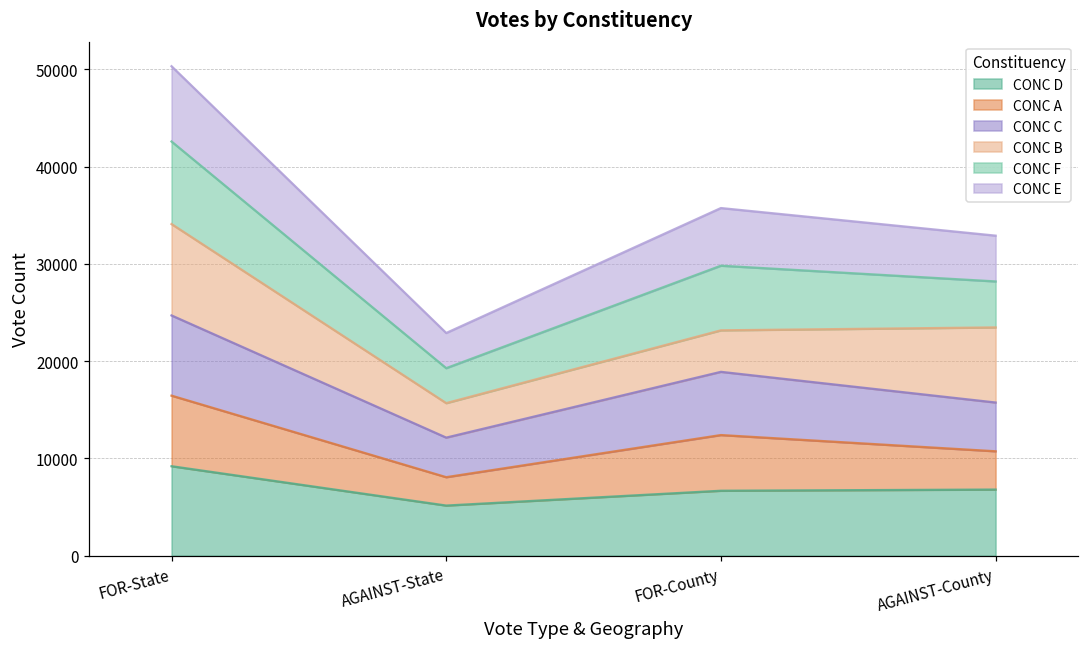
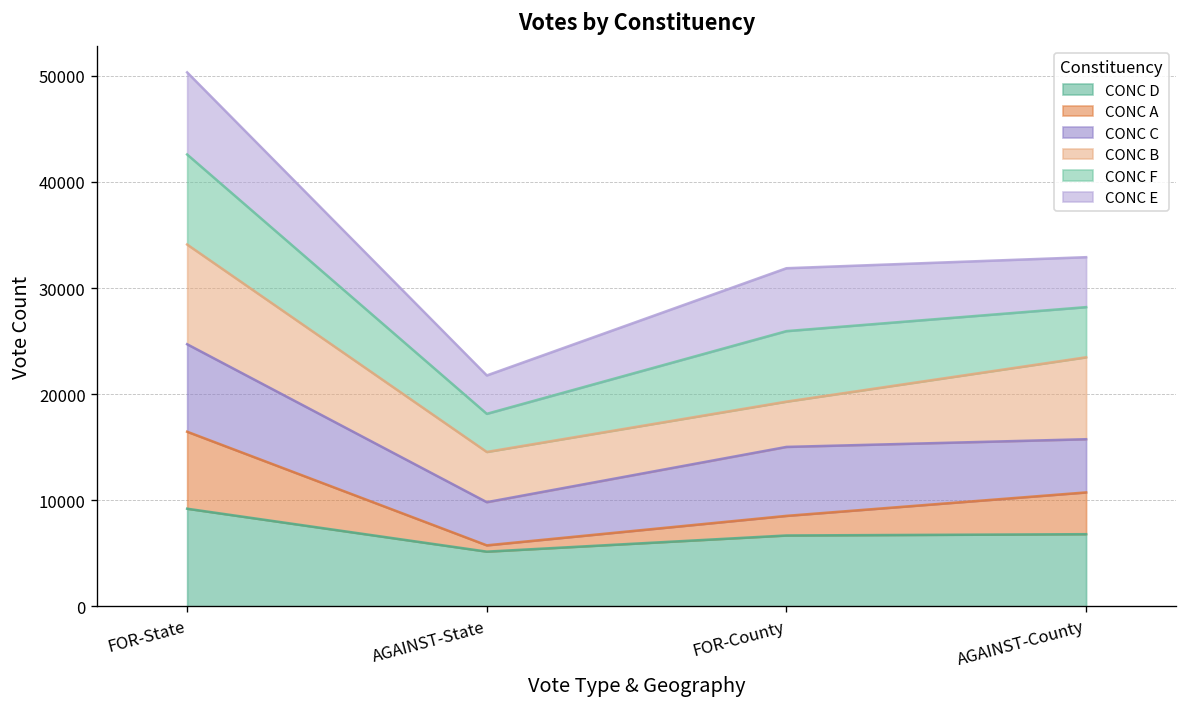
CONC A, AGAINST-State: 3000 -> 1000
CONC B, AGAINST-State: 4000 -> 5000
CONC A, FOR-County: 6000 -> 2000
